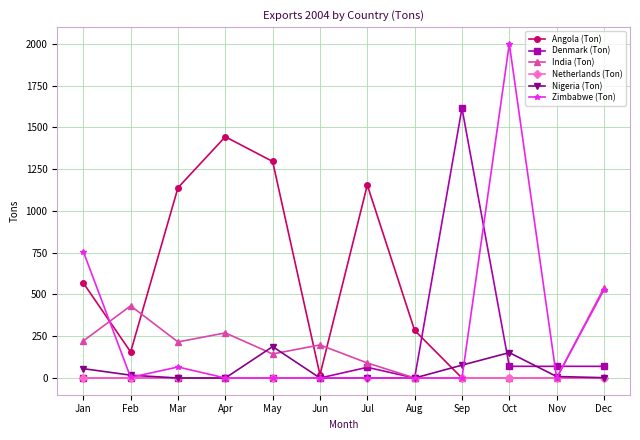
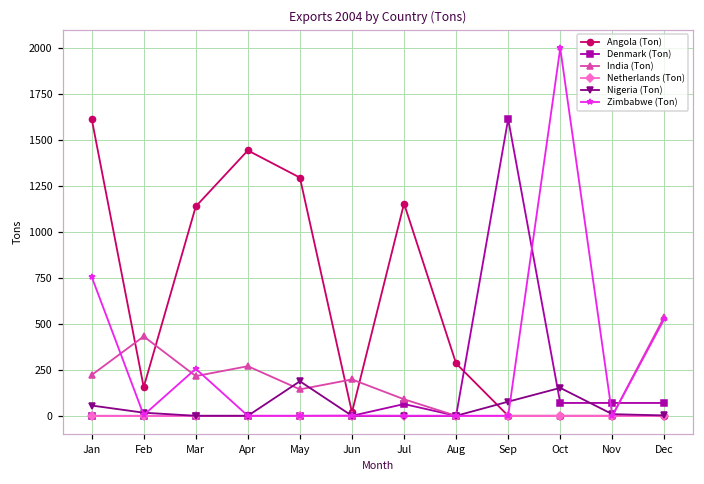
Angola (Ton), Jan: 570 -> 1620
Zimbabwe (Ton), Mar: 70 -> 260
